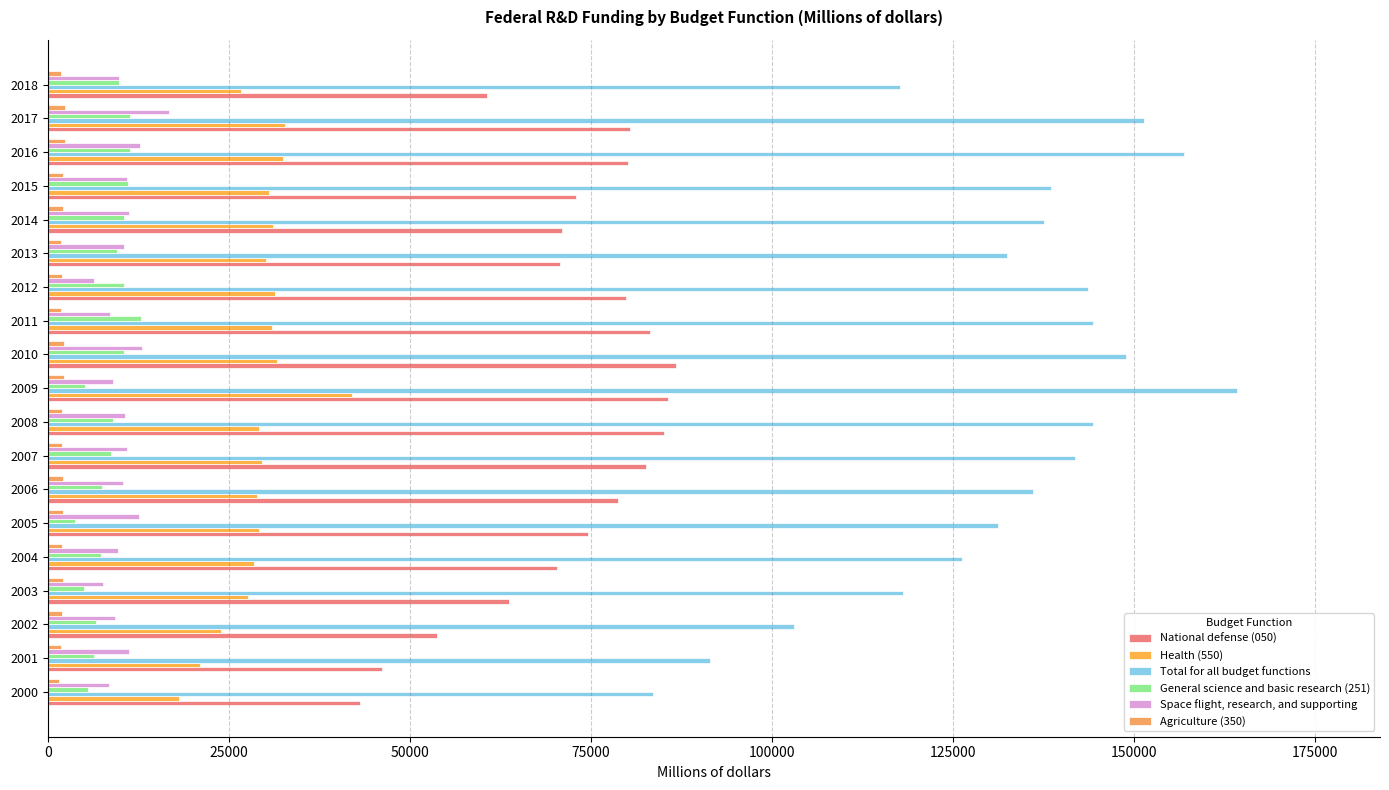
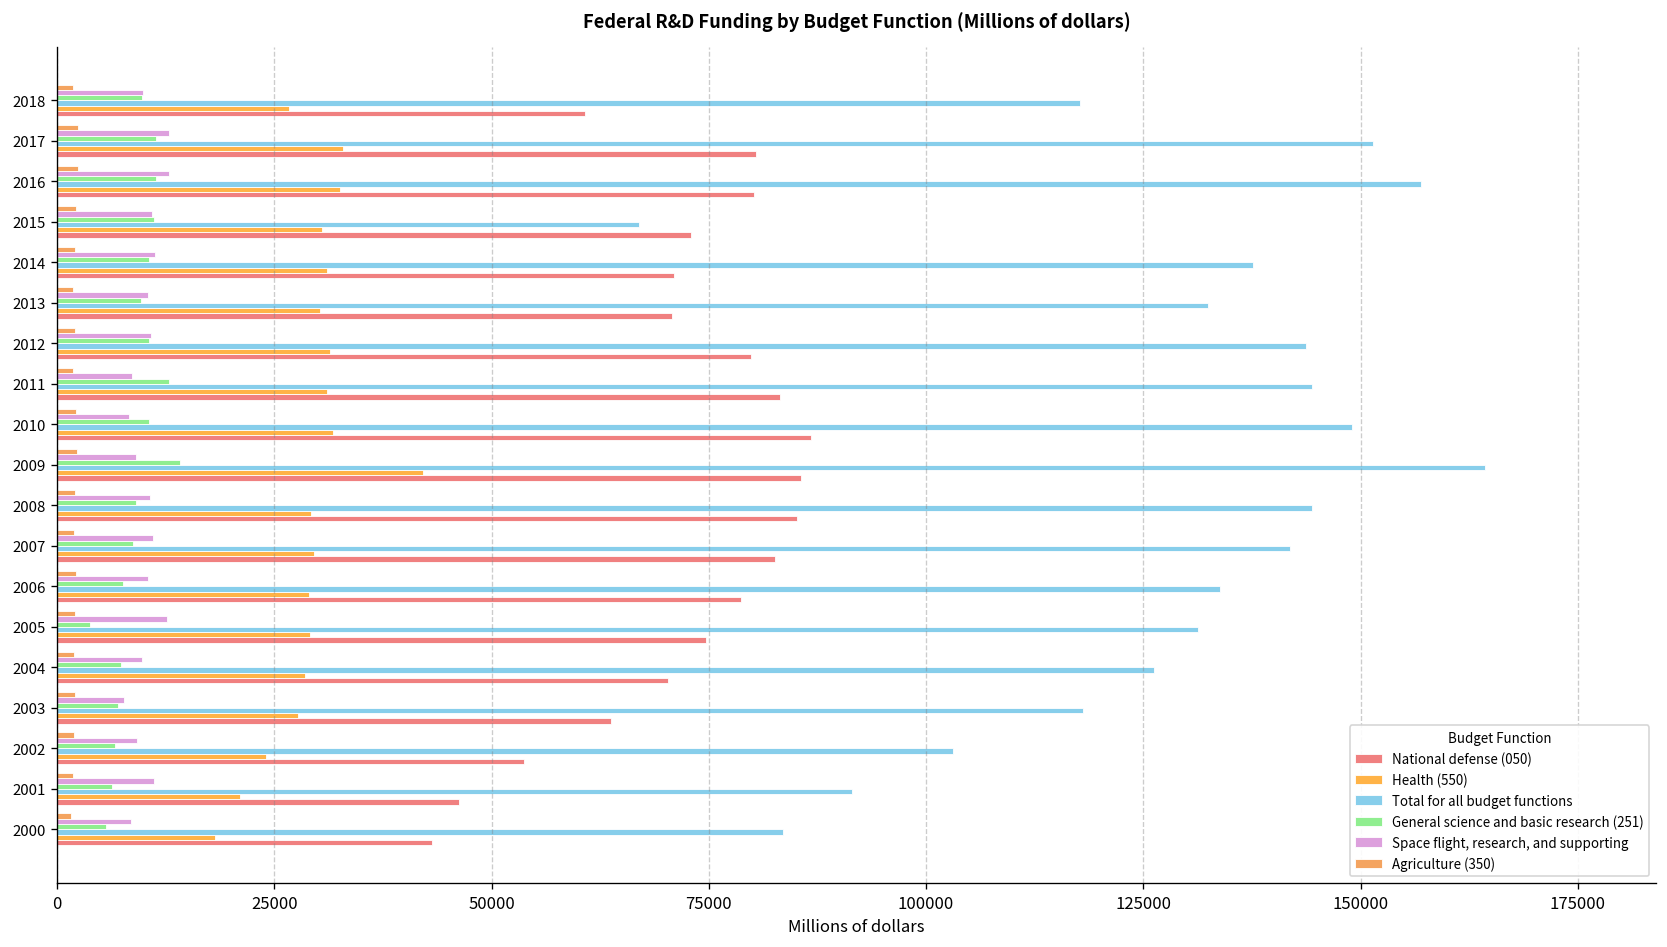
Space flight, research, and supporting, 2017: 17000 -> 13000
Total for all budget functions, 2015: 139000 -> 67000
Space flight, research, and supporting, 2012: 6000 -> 11000
Space flight, research, and supporting, 2010: 13000 -> 8000
General science and basic research (251), 2009: 5000 -> 14000
Total for all budget functions, 2006: 136000 -> 134000
General science and basic research (251), 2003: 5000 -> 7000
